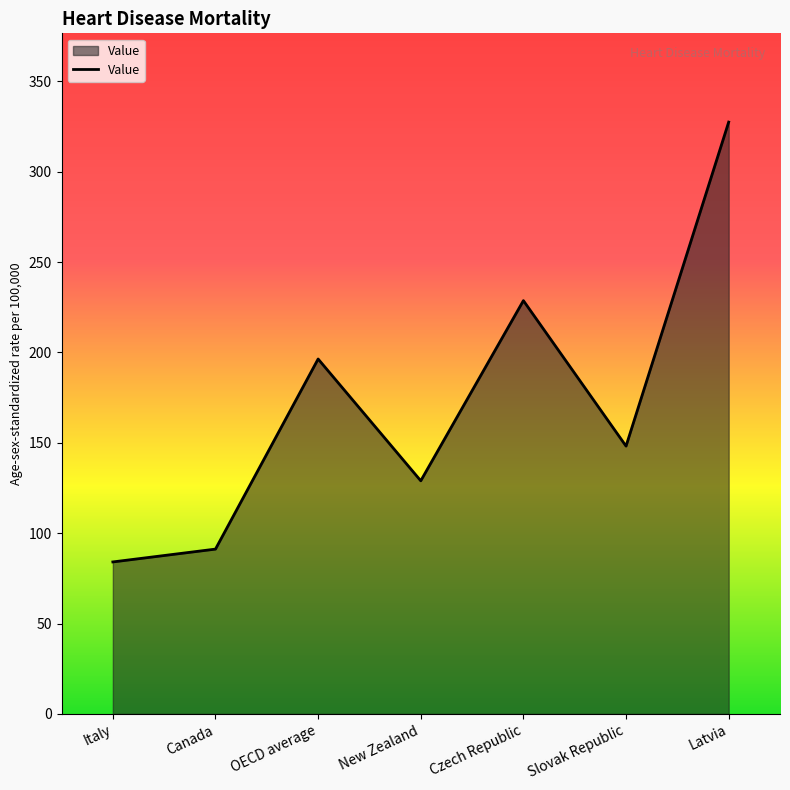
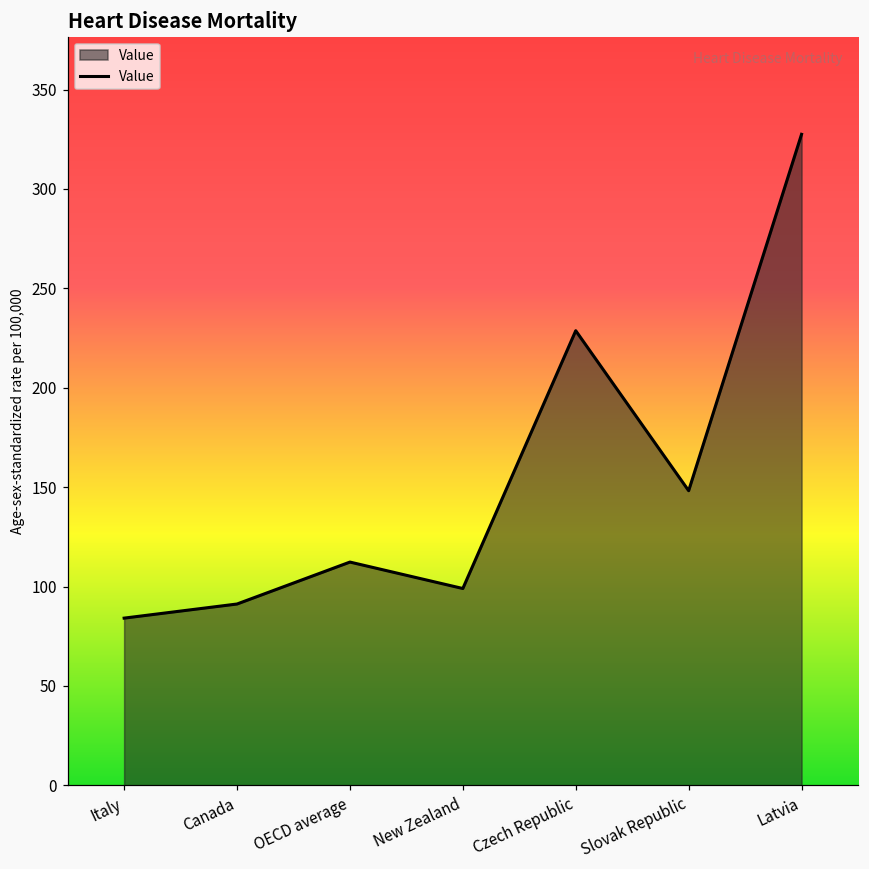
OECD average: 196 -> 112
New Zealand: 129 -> 99
